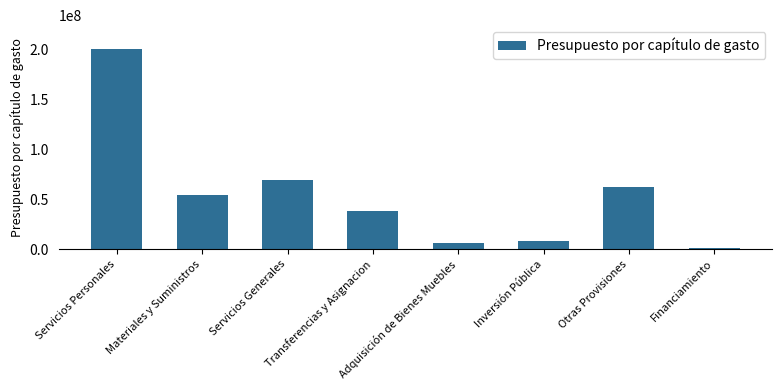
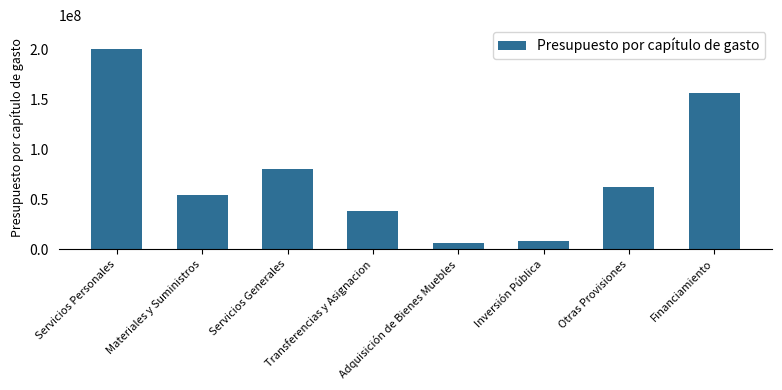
Servicios Generales: 70000000 -> 80000000
Financiamiento: 0 -> 160000000
